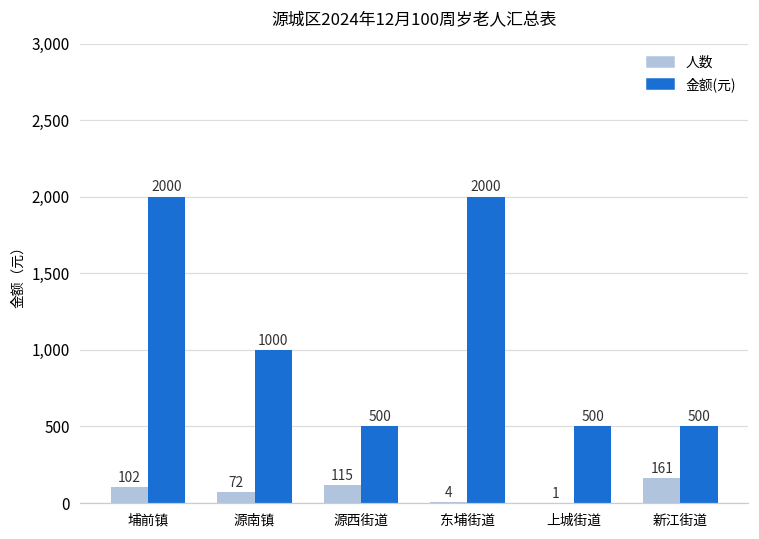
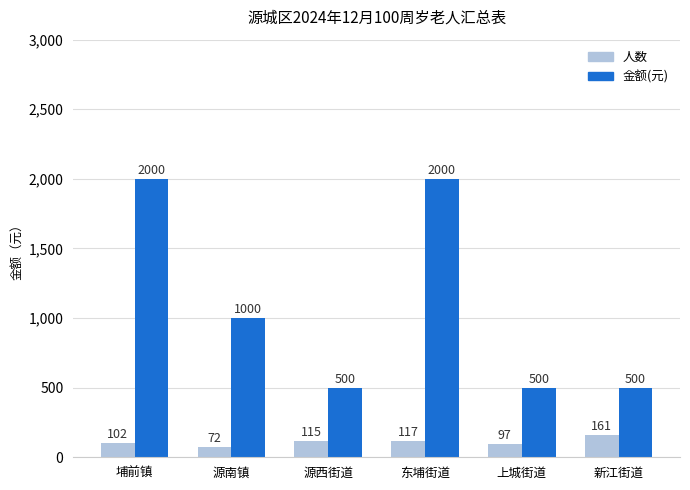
人数, 东埔街道: 4 -> 117
人数, 上城街道: 1 -> 97
